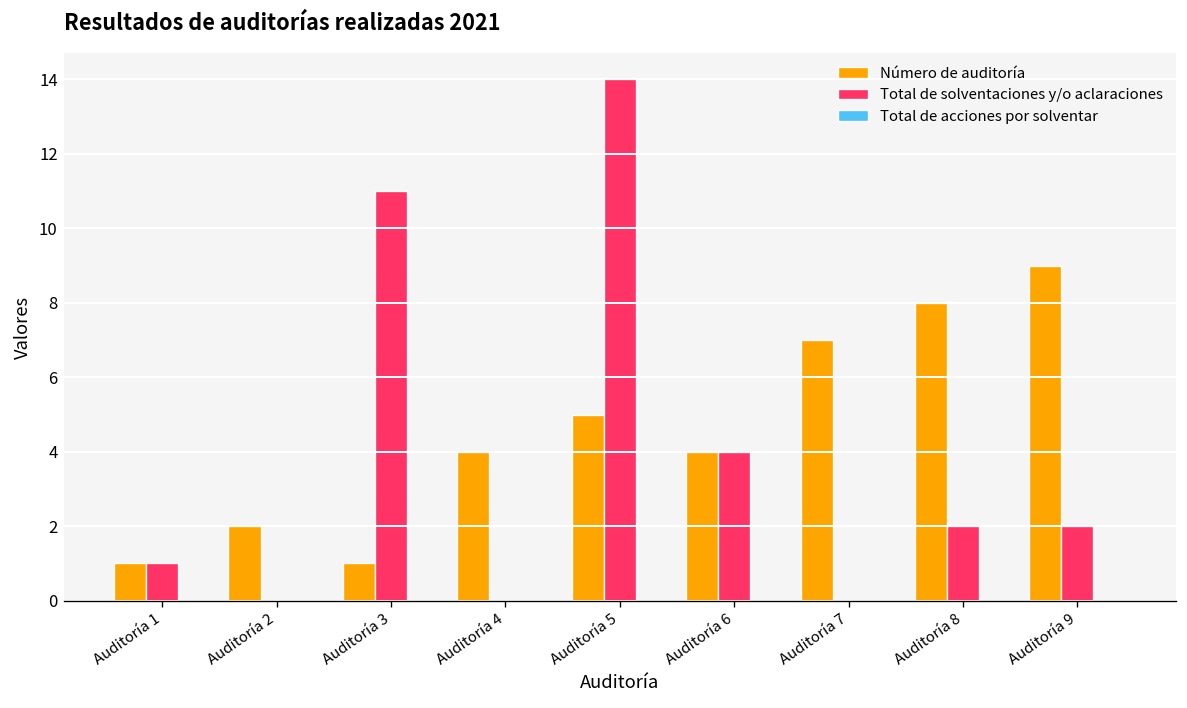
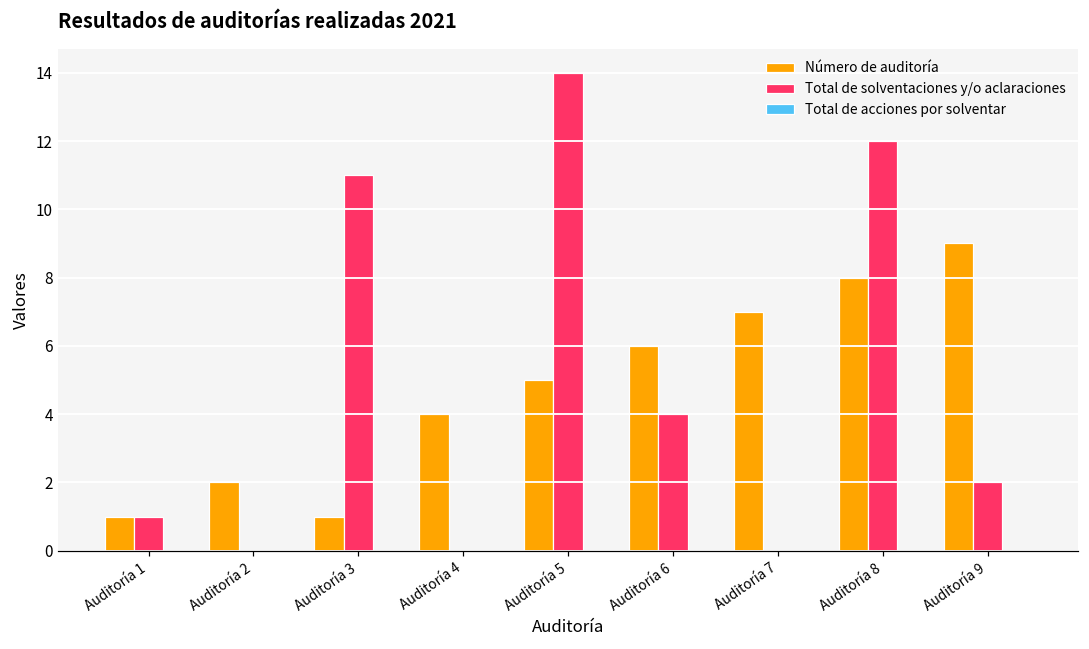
Número de auditoría, Auditoría 6: 4 -> 6
Total de solventaciones y/o aclaraciones, Auditoría 8: 2 -> 12
